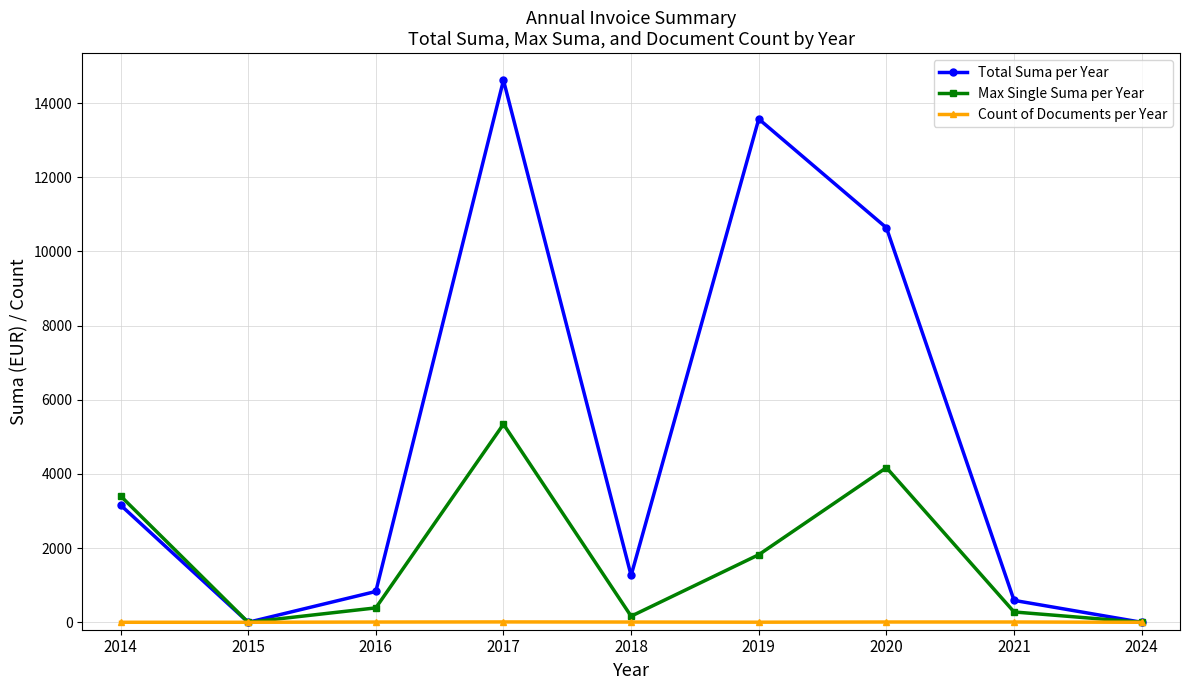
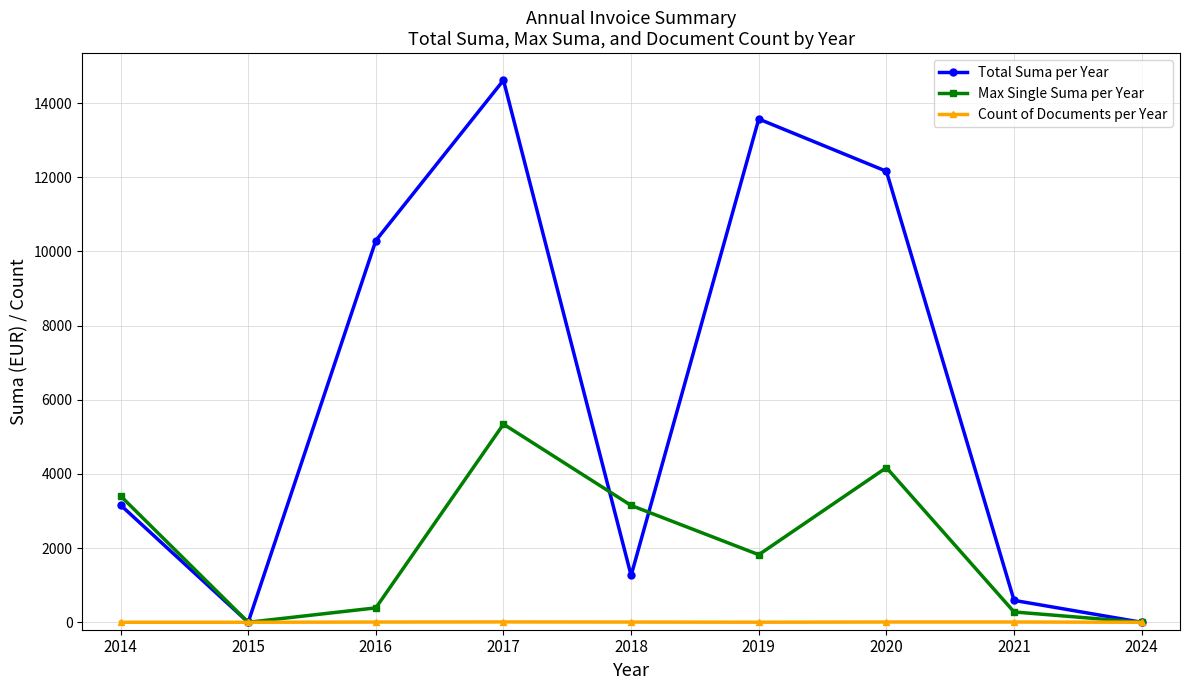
Total Suma per Year, 2016: 800 -> 10300
Max Single Suma per Year, 2018: 200 -> 3200
Total Suma per Year, 2020: 10600 -> 12200
